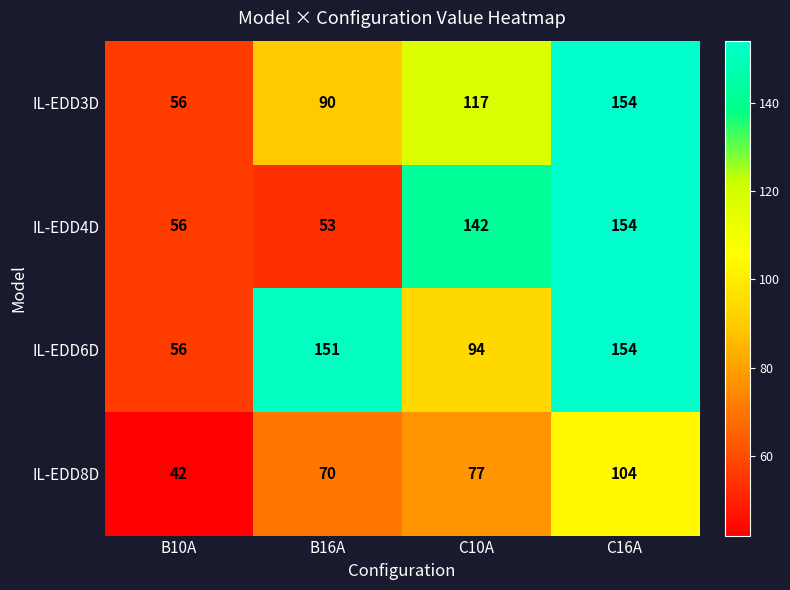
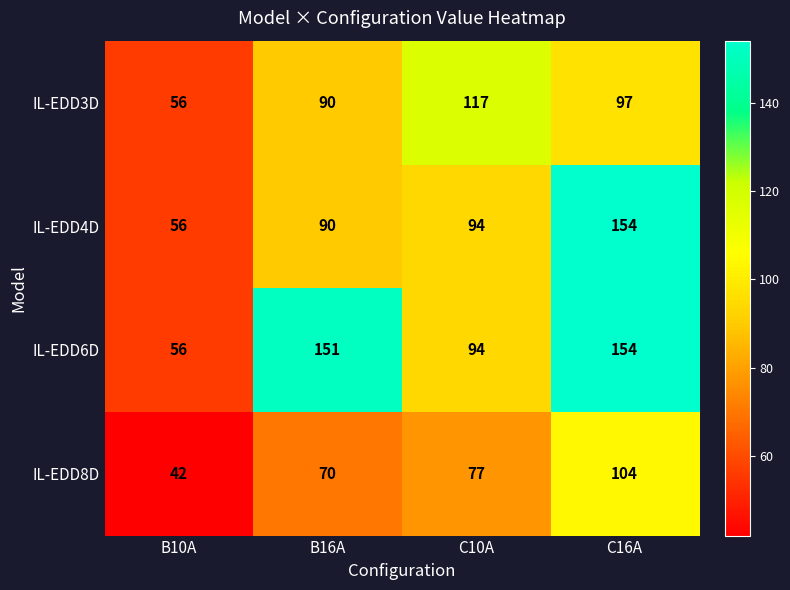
IL-EDD3D, C16A: 154 -> 97
IL-EDD4D, B16A: 53 -> 90
IL-EDD4D, C10A: 142 -> 94
